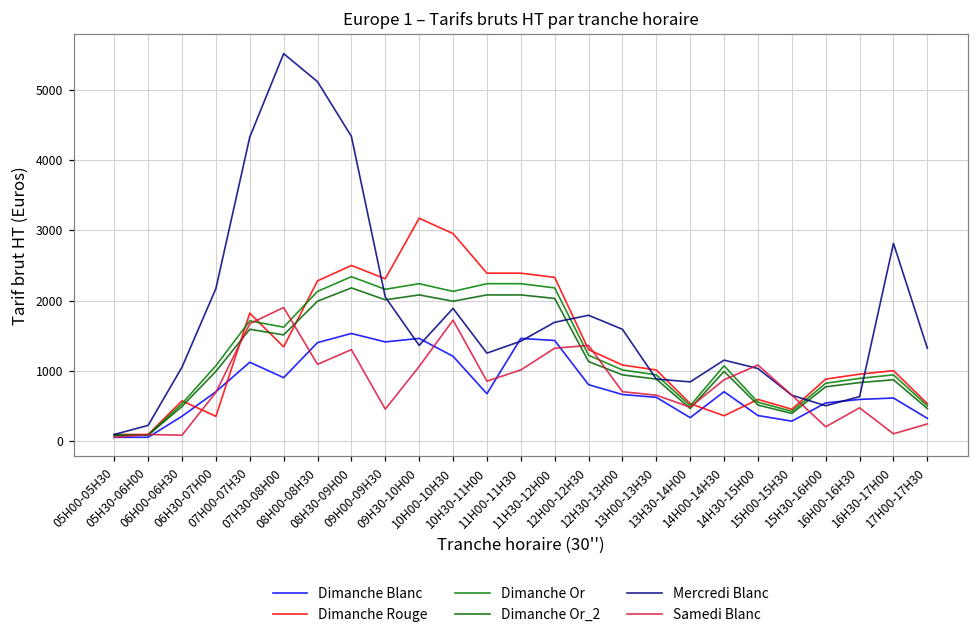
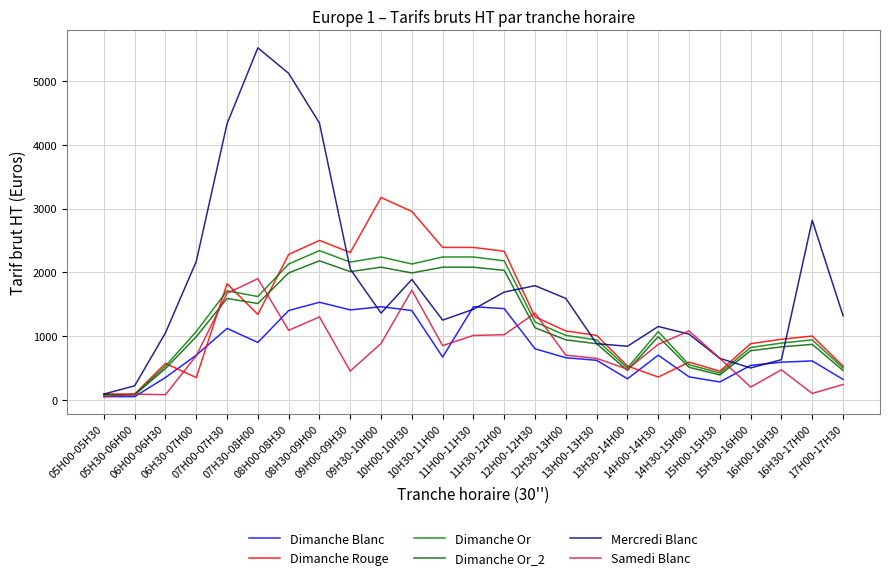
Samedi Blanc, 09H30-10H00: 1100 -> 900
Dimanche Blanc, 10H00-10H30: 1200 -> 1400
Samedi Blanc, 11H30-12H00: 1300 -> 1000
